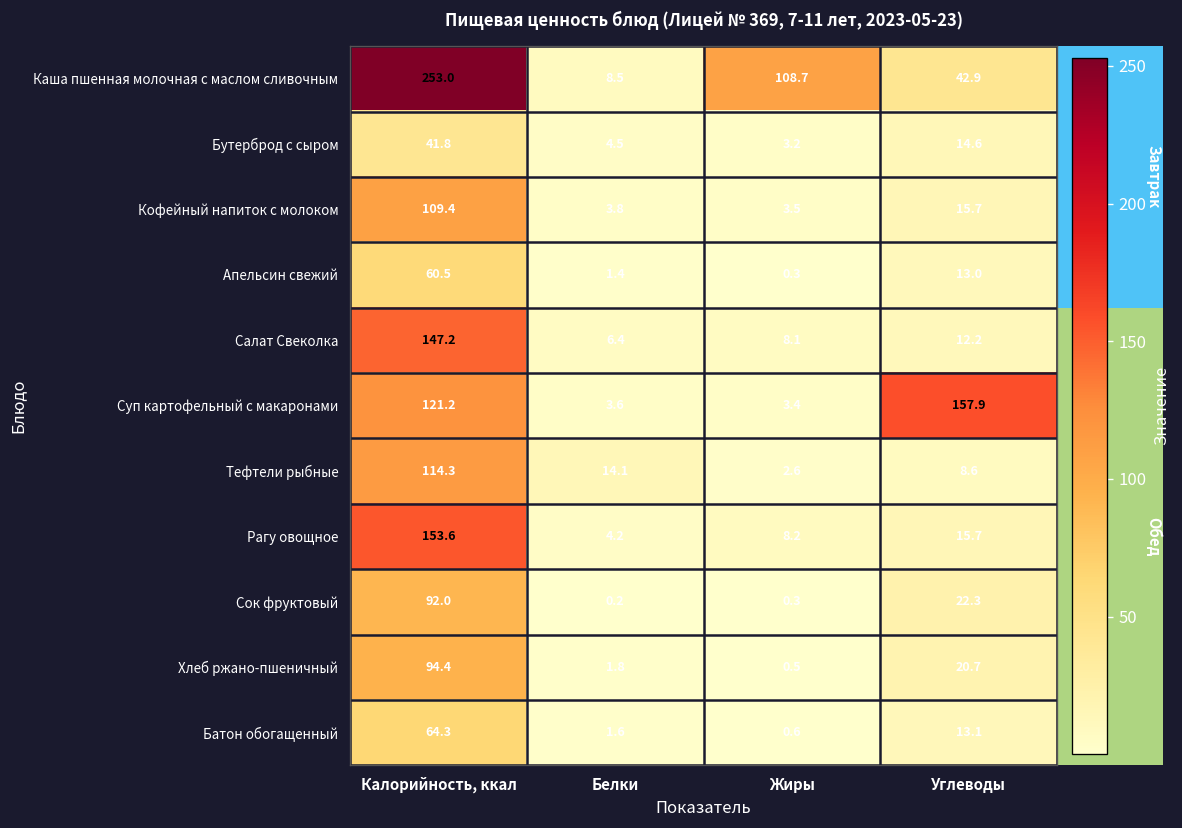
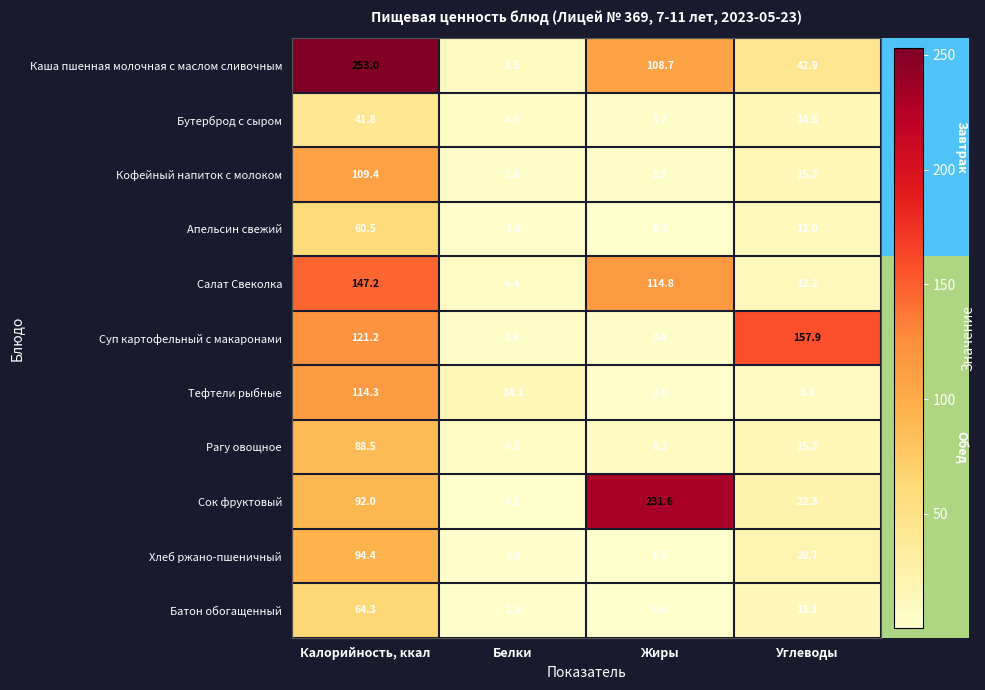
Салат Свеколка, Жиры: 8.1 -> 114.8
Рагу овощное, Калорийность, ккал: 153.6 -> 88.5
Сок фруктовый, Жиры: 0.3 -> 231.6
